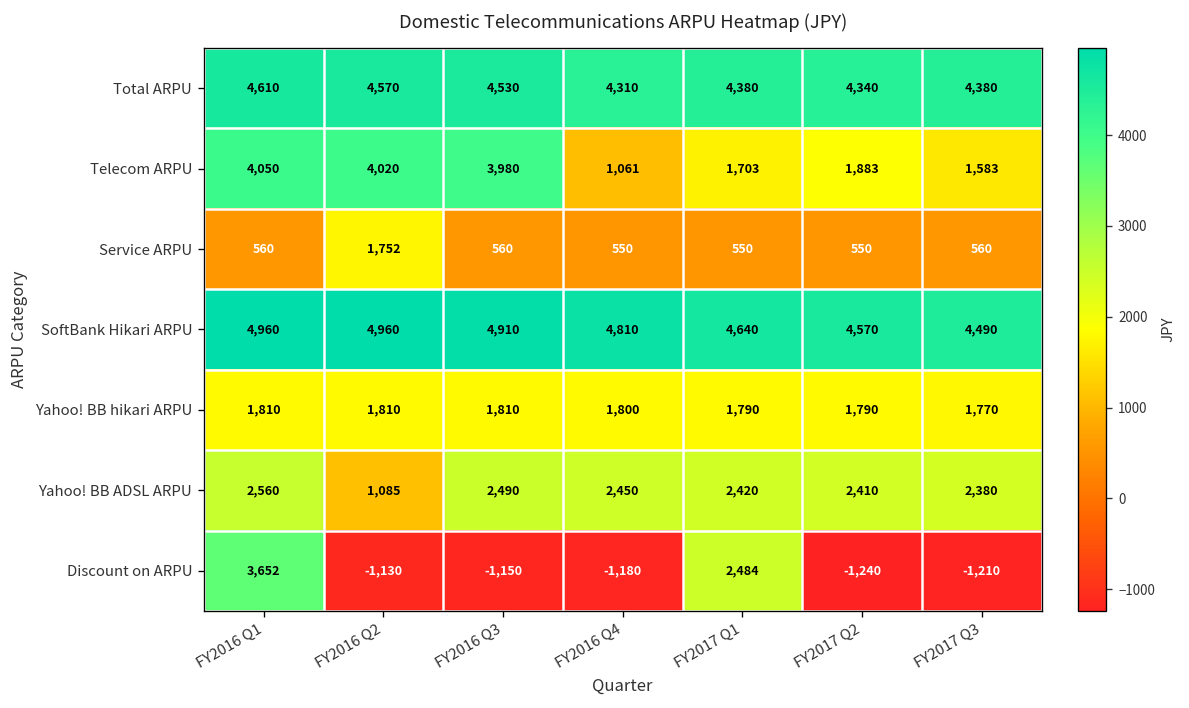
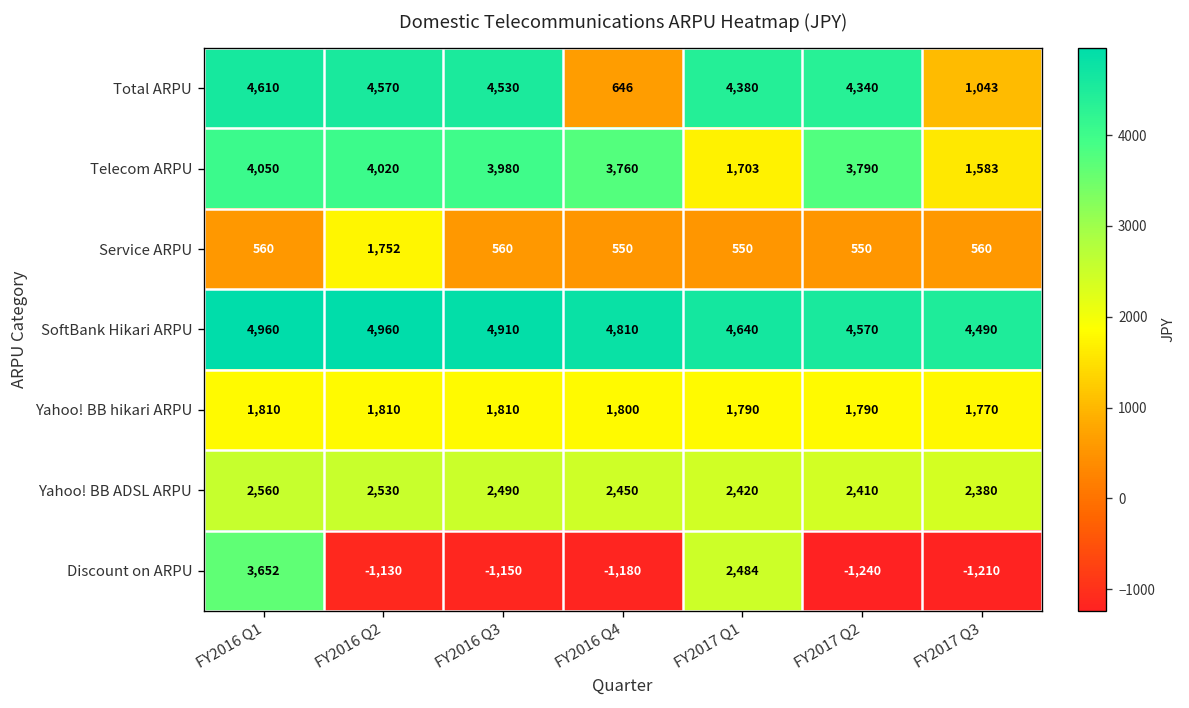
Total ARPU, FY2016 Q4: 4,310 -> 646
Total ARPU, FY2017 Q3: 4,380 -> 1,043
Telecom ARPU, FY2016 Q4: 1,061 -> 3,760
Telecom ARPU, FY2017 Q2: 1,883 -> 3,790
Yahoo! BB ADSL ARPU, FY2016 Q2: 1,085 -> 2,530
